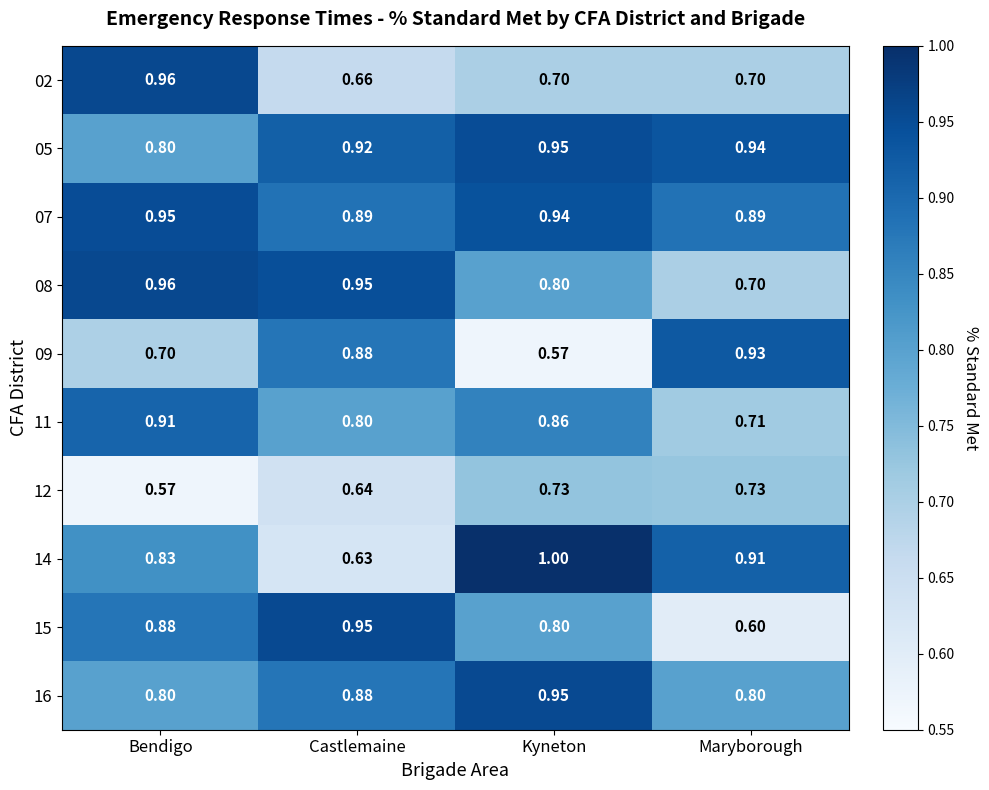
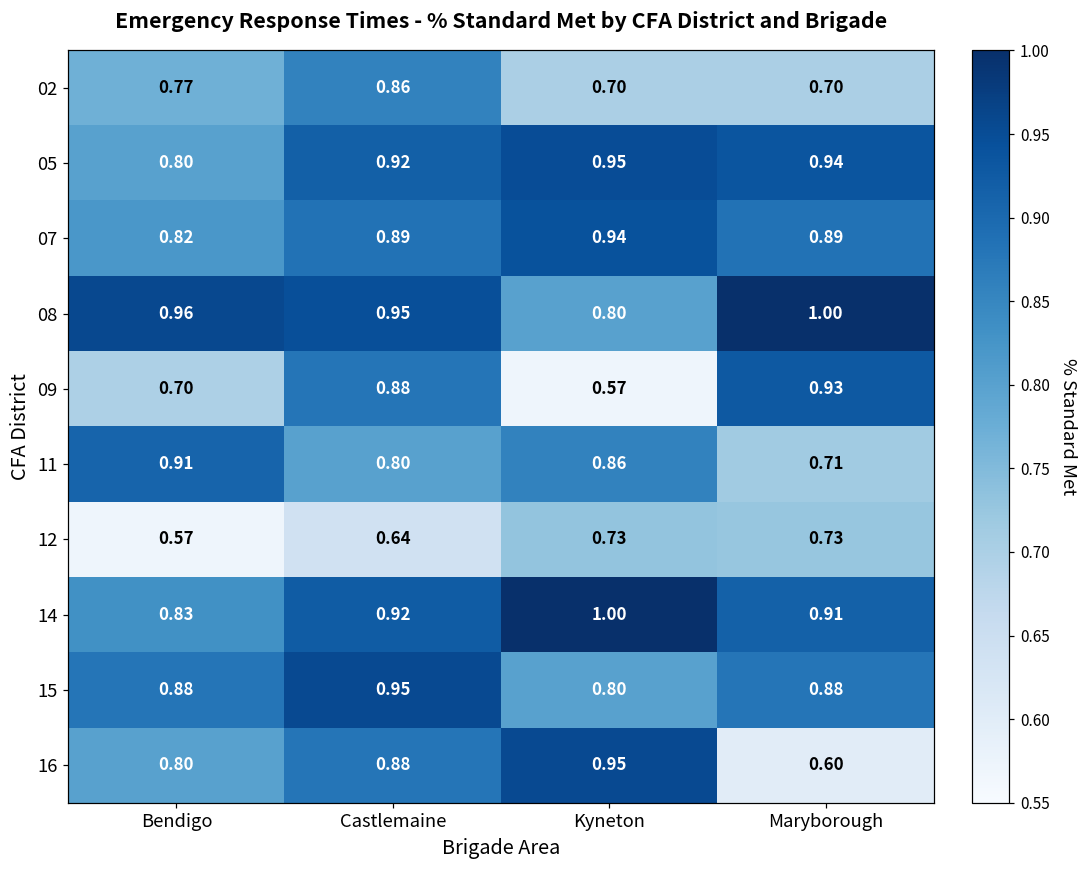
02, Bendigo: 0.96 -> 0.77
02, Castlemaine: 0.66 -> 0.86
07, Bendigo: 0.95 -> 0.82
08, Maryborough: 0.70 -> 1.00
14, Castlemaine: 0.63 -> 0.92
15, Maryborough: 0.60 -> 0.88
16, Maryborough: 0.80 -> 0.60
